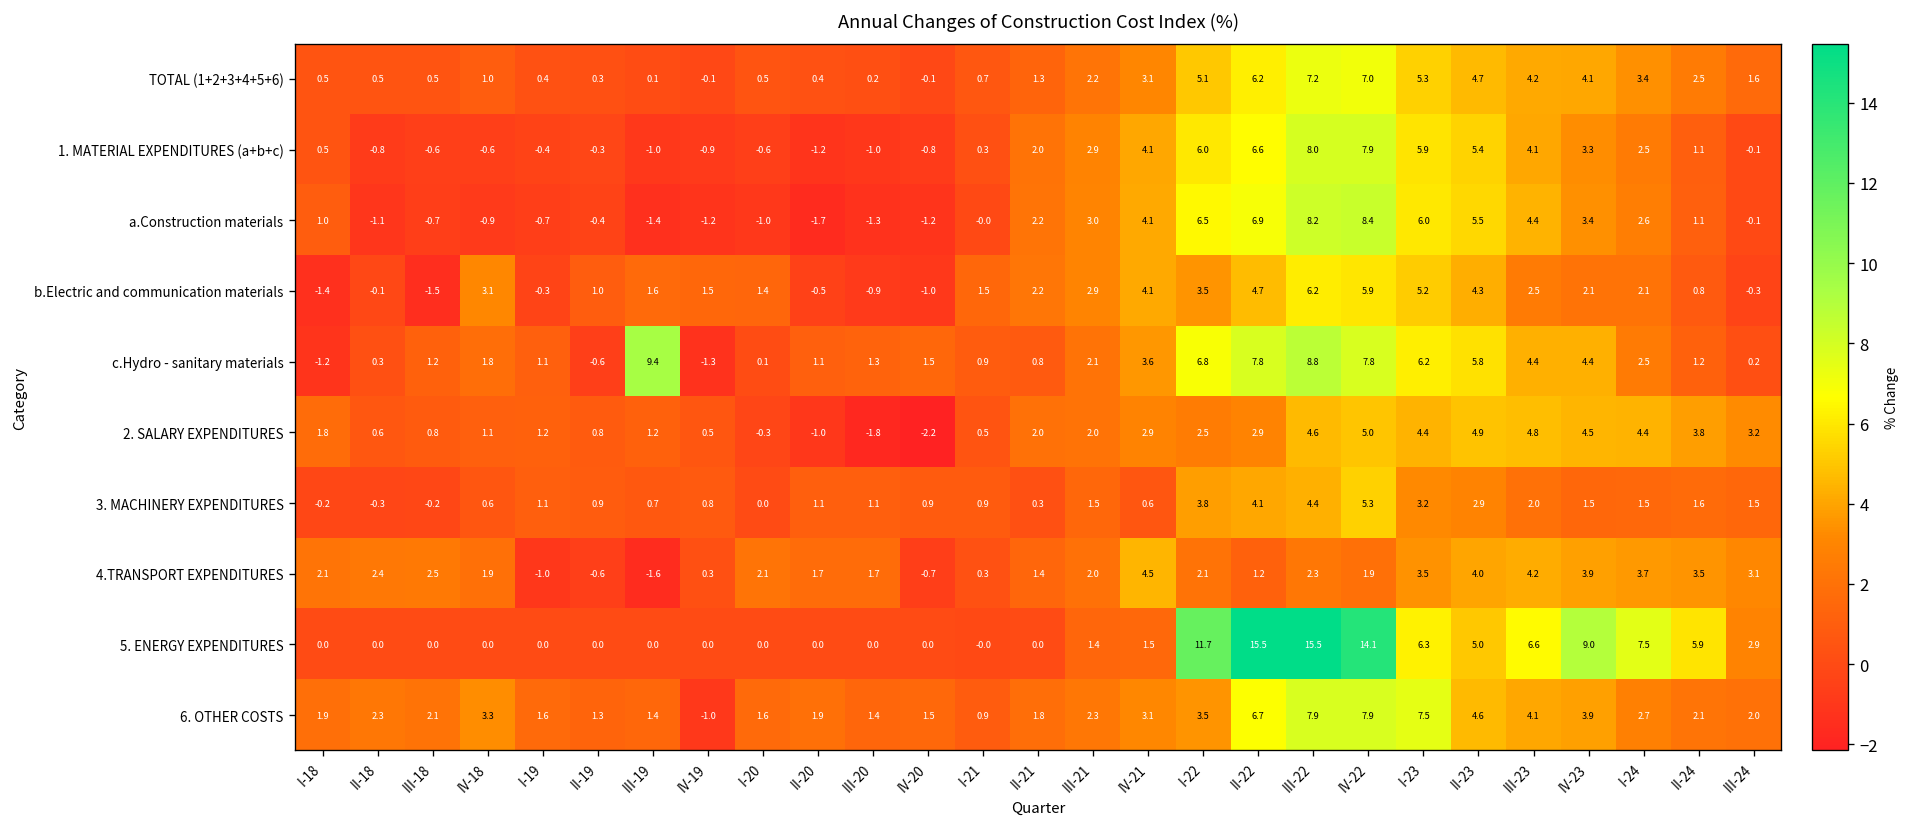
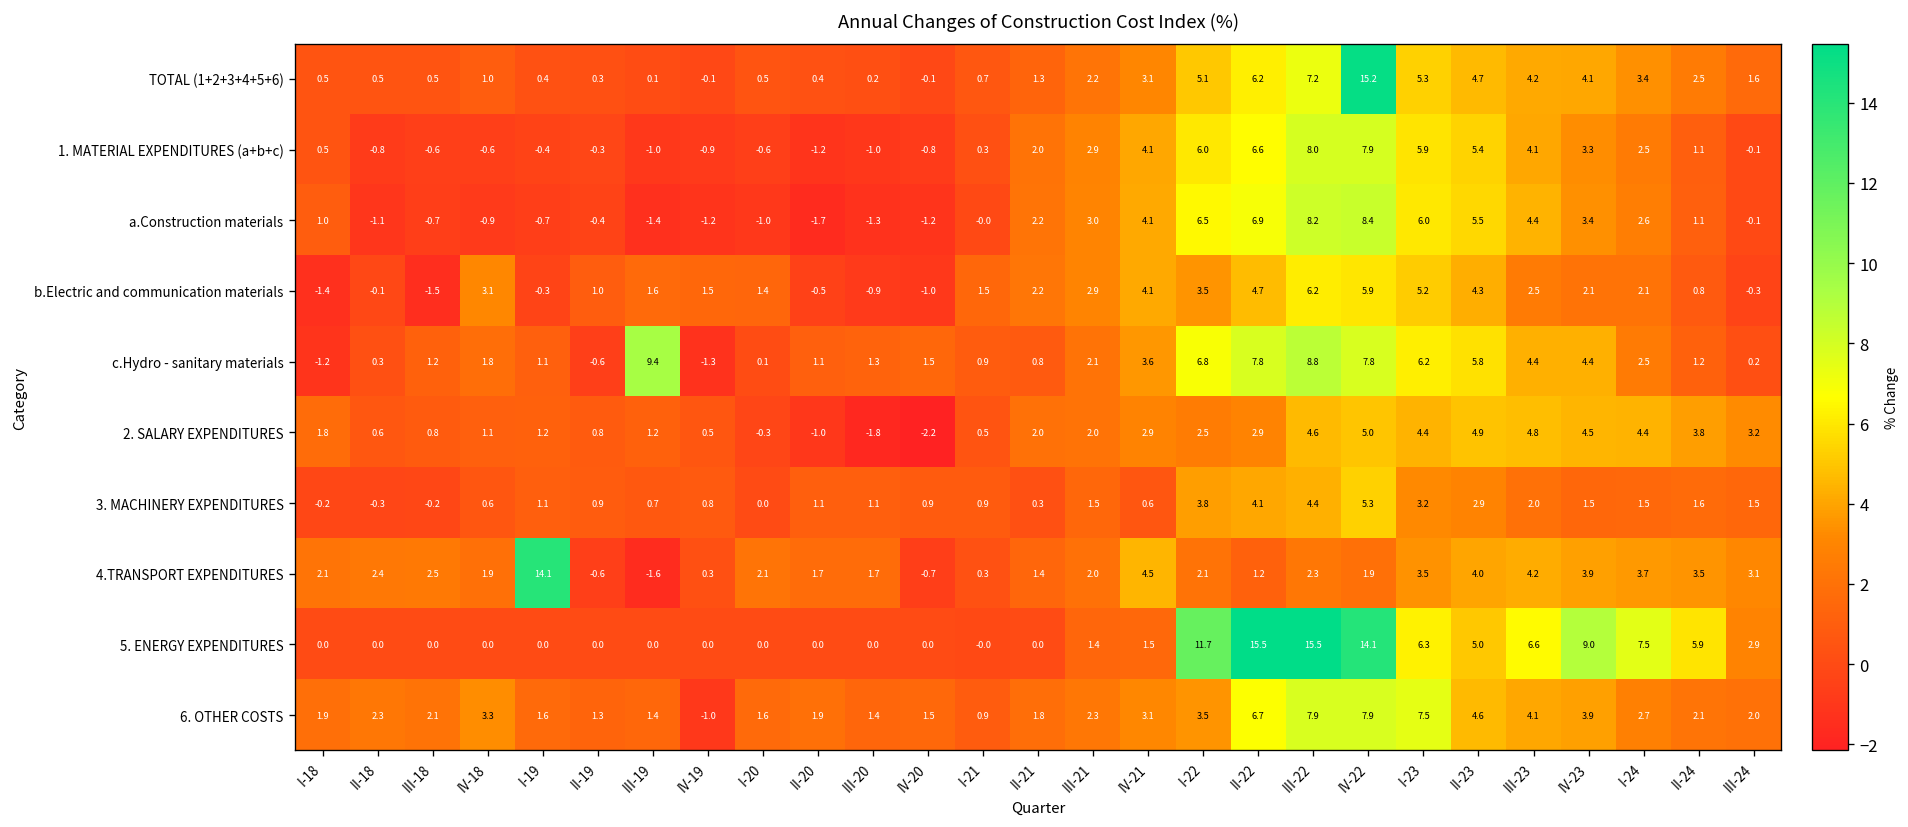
TOTAL (1+2+3+4+5+6), IV-22: 7.0 -> 15.2
4.TRANSPORT EXPENDITURES, I-19: -1.0 -> 14.1
